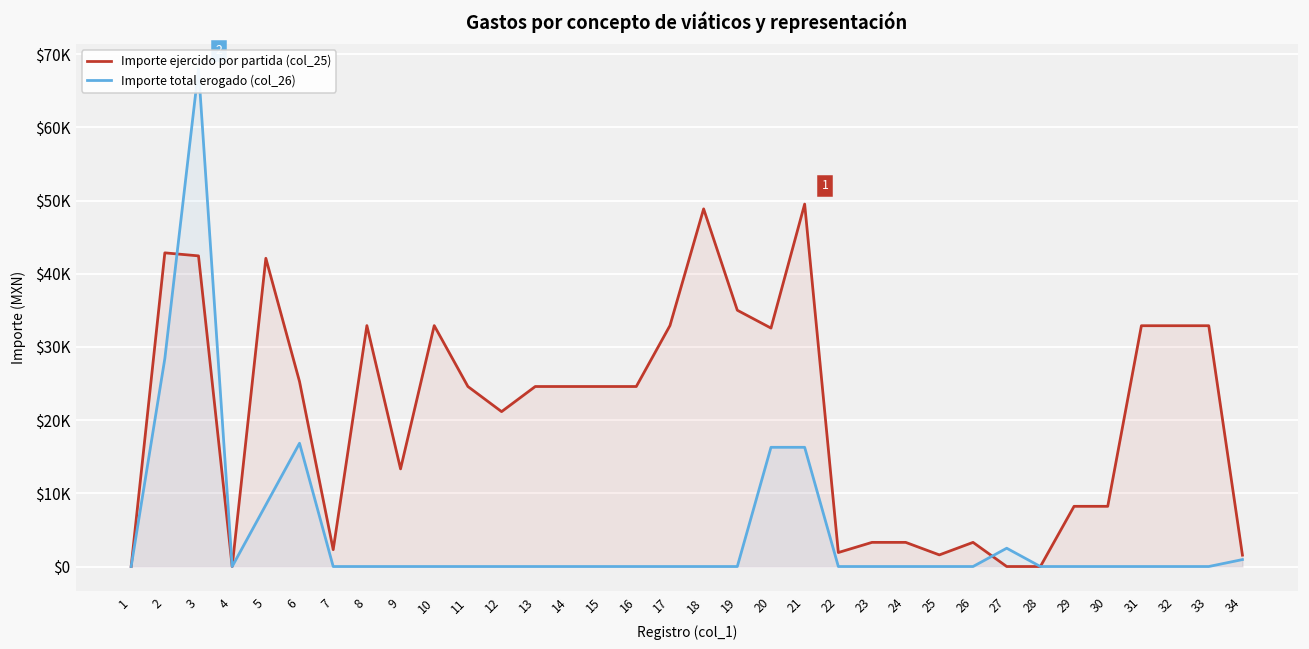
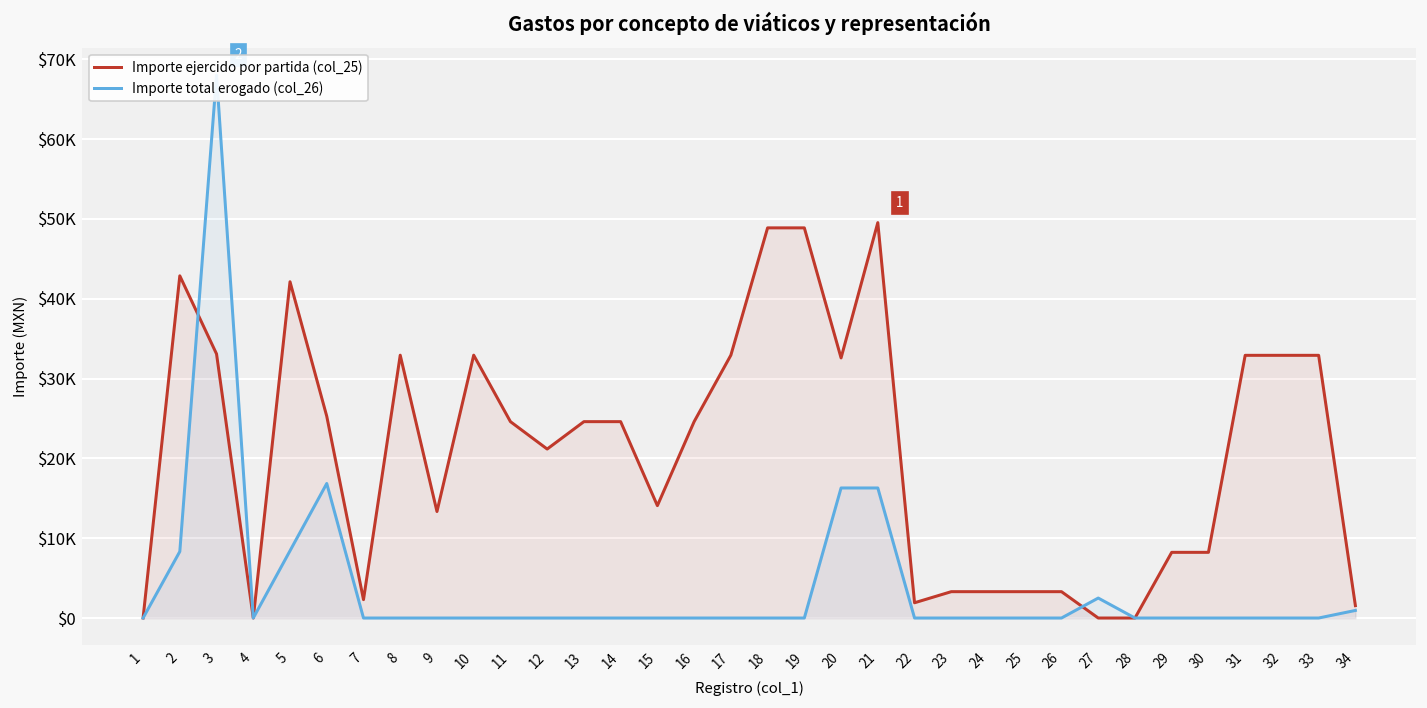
Importe total erogado (col_26), 2: $28000 -> $8000
Importe ejercido por partida (col_25), 3: $42000 -> $33000
Importe ejercido por partida (col_25), 15: $25000 -> $14000
Importe ejercido por partida (col_25), 19: $35000 -> $49000
Importe ejercido por partida (col_25), 25: $2000 -> $3000
